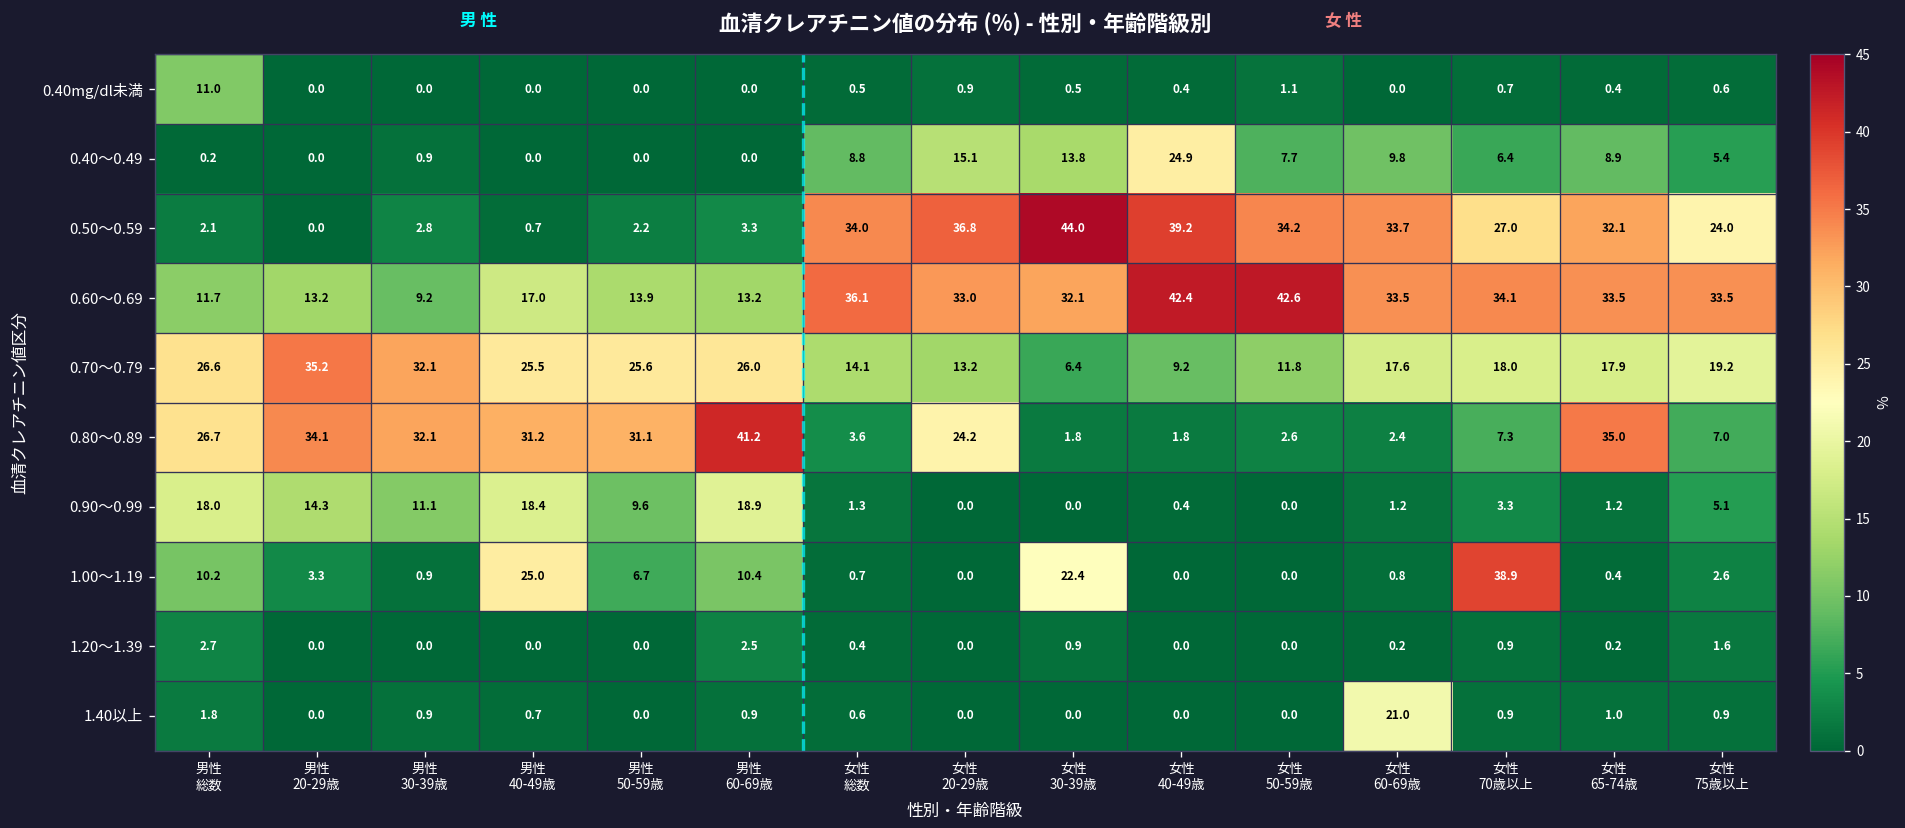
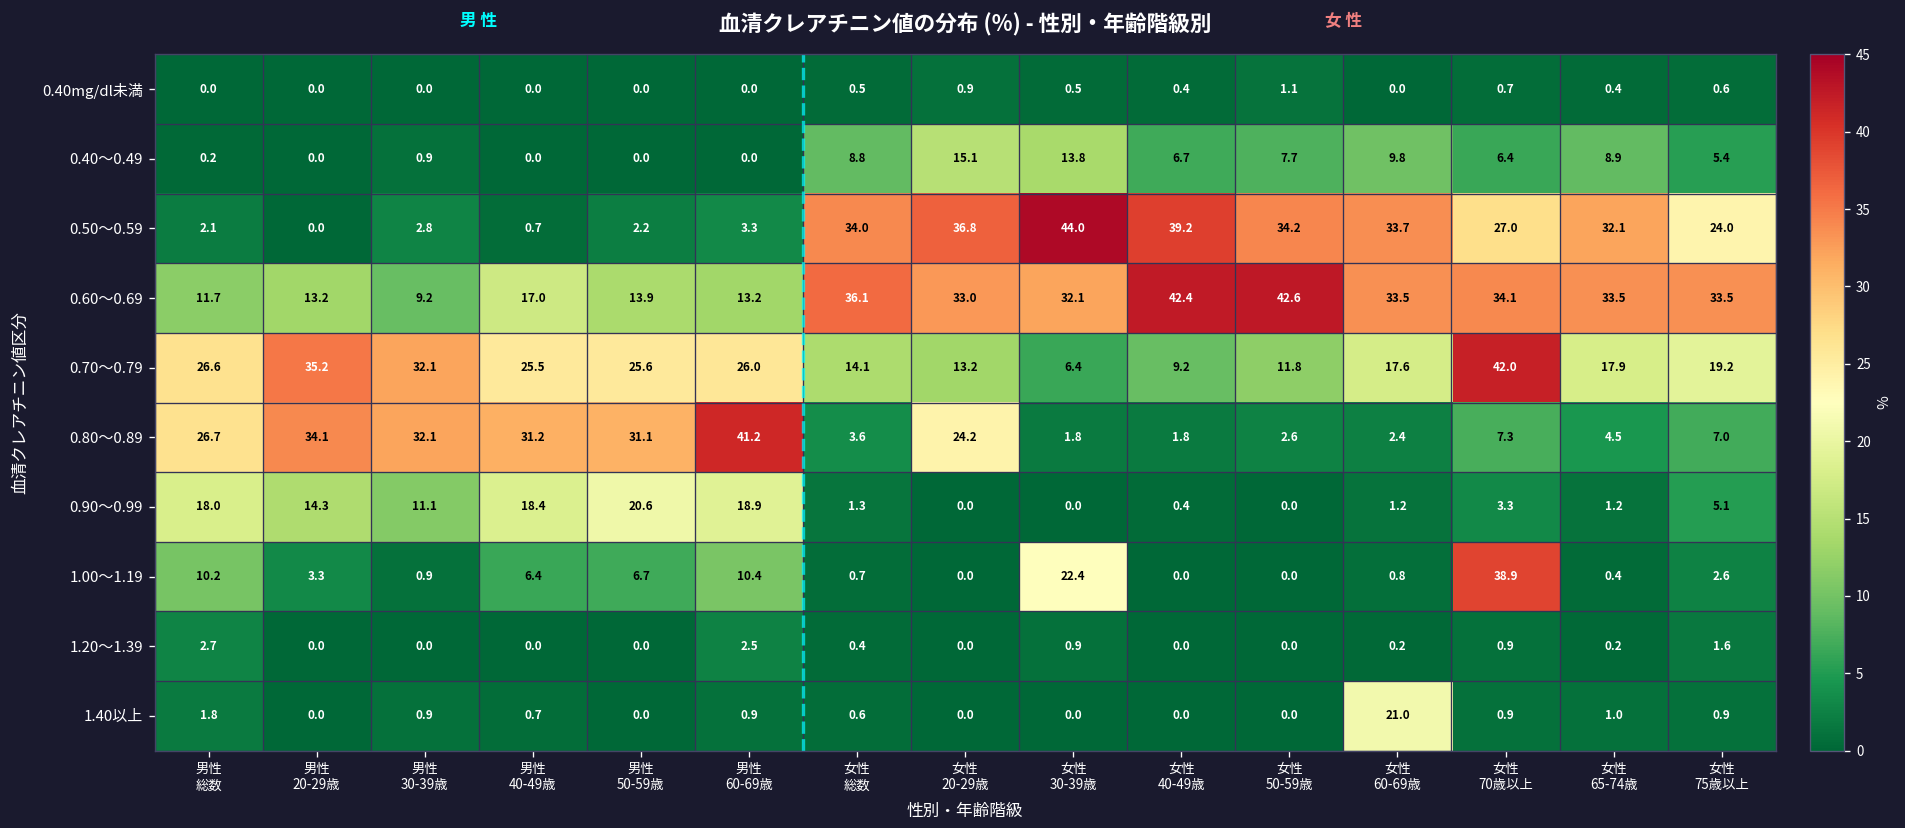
0.40mg/dl未満, 男性 総数: 11.0 -> 0.0
0.40～0.49, 女性 40-49歳: 24.9 -> 6.7
0.70～0.79, 女性 70歳以上: 18.0 -> 42.0
0.80～0.89, 女性 65-74歳: 35.0 -> 4.5
0.90～0.99, 男性 50-59歳: 9.6 -> 20.6
1.00～1.19, 男性 40-49歳: 25.0 -> 6.4
